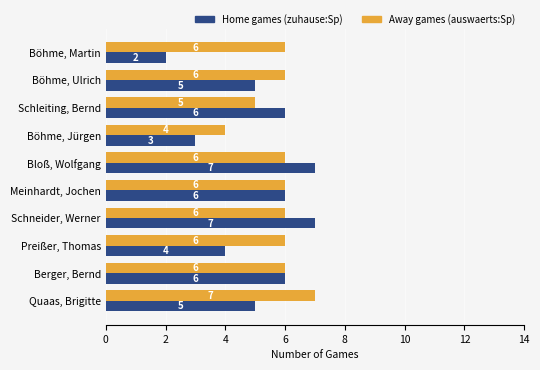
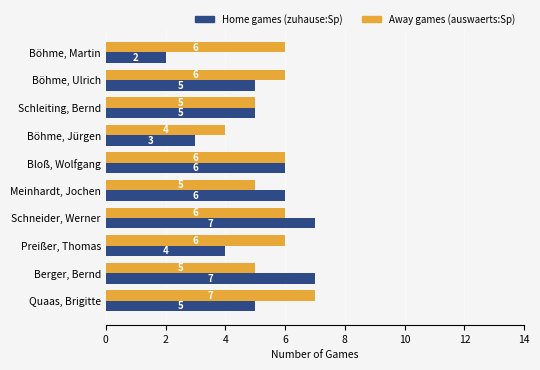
Home games (zuhause:Sp), Schleiting, Bernd: 6 -> 5
Home games (zuhause:Sp), Bloß, Wolfgang: 7 -> 6
Away games (auswaerts:Sp), Meinhardt, Jochen: 6 -> 5
Away games (auswaerts:Sp), Berger, Bernd: 6 -> 5
Home games (zuhause:Sp), Berger, Bernd: 6 -> 7
